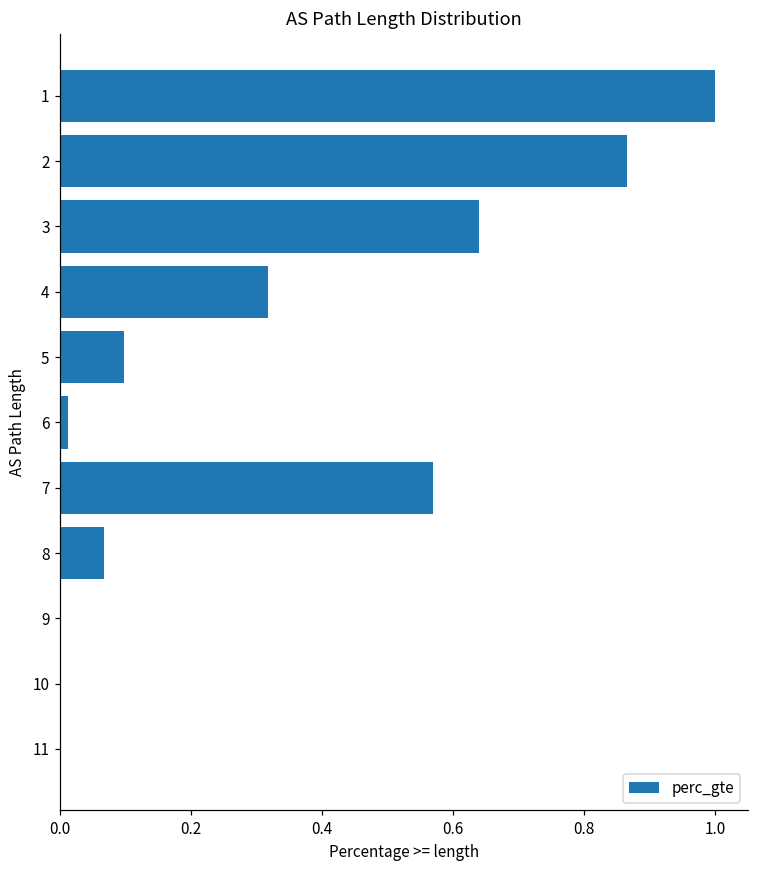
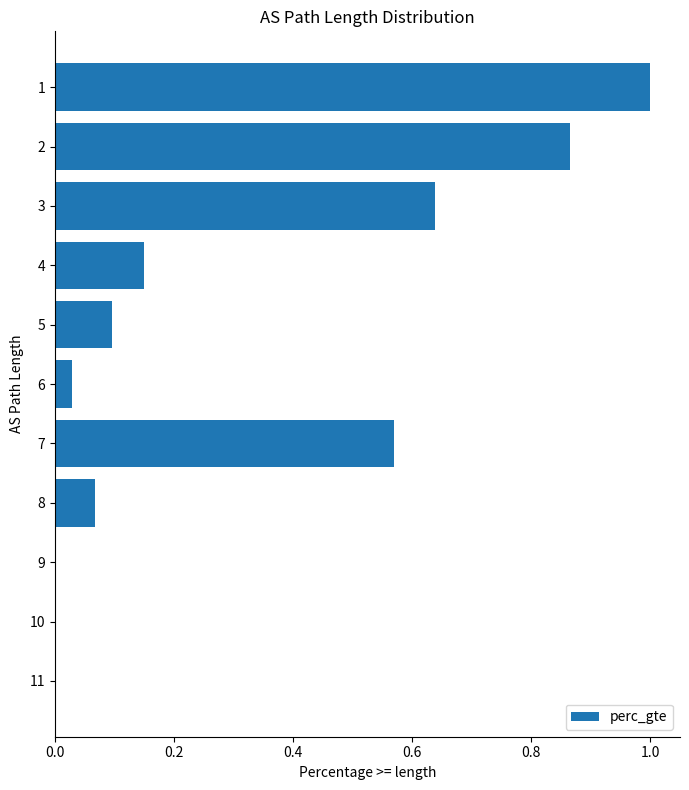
4: 0.32 -> 0.15
6: 0.01 -> 0.03
